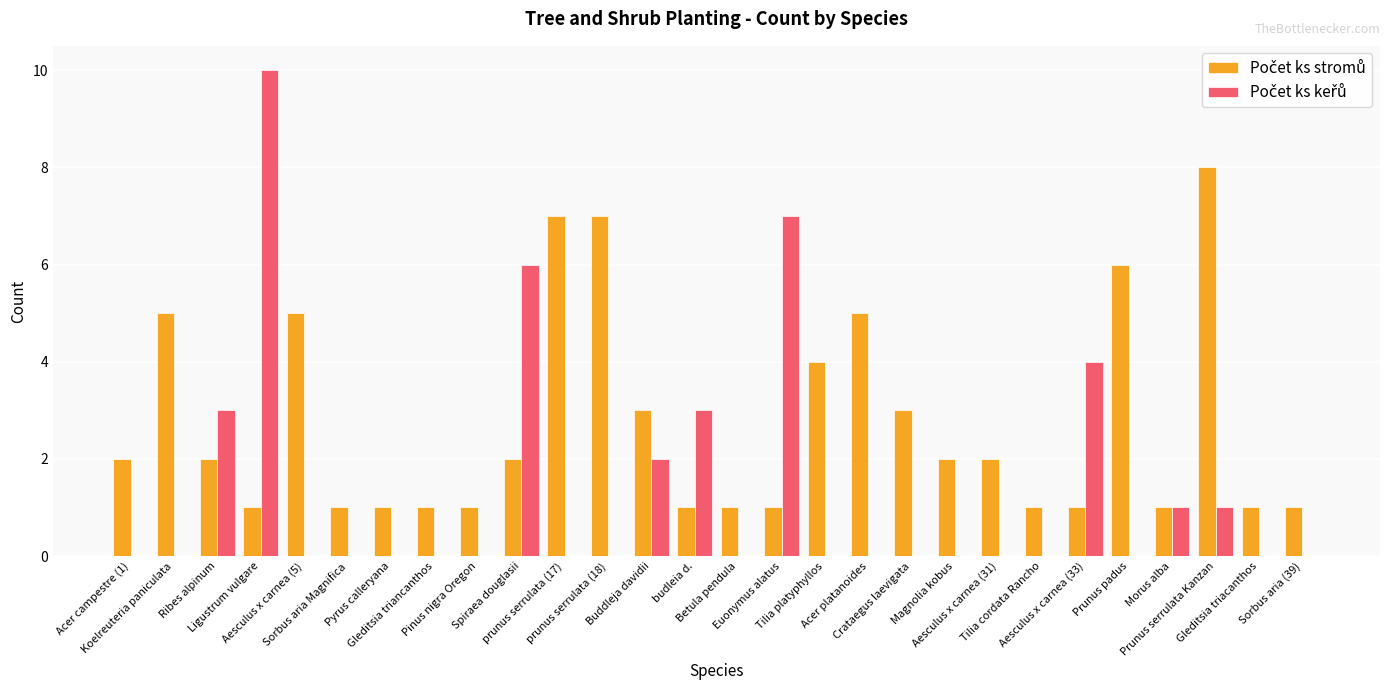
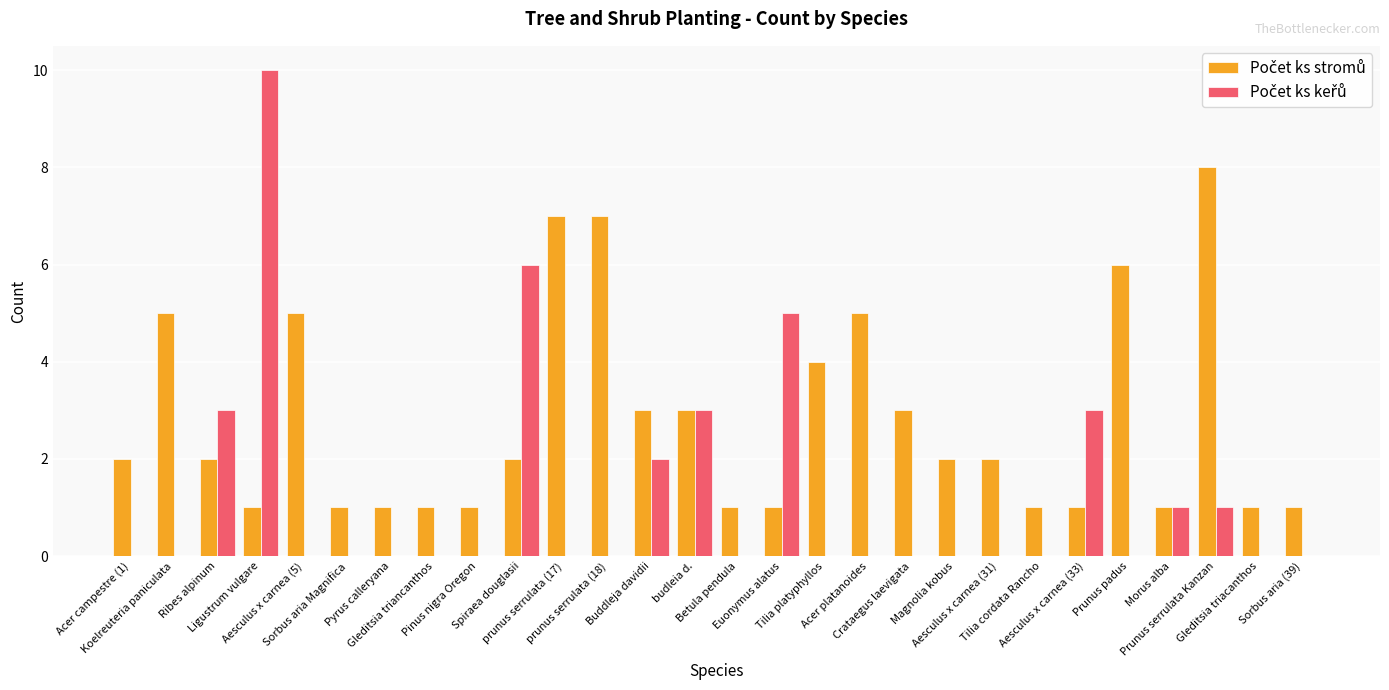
Počet ks stromů, budleia d.: 1 -> 3
Počet ks keřů, Euonymus alatus: 7 -> 5
Počet ks keřů, Aesculus x carnea (33): 4 -> 3
